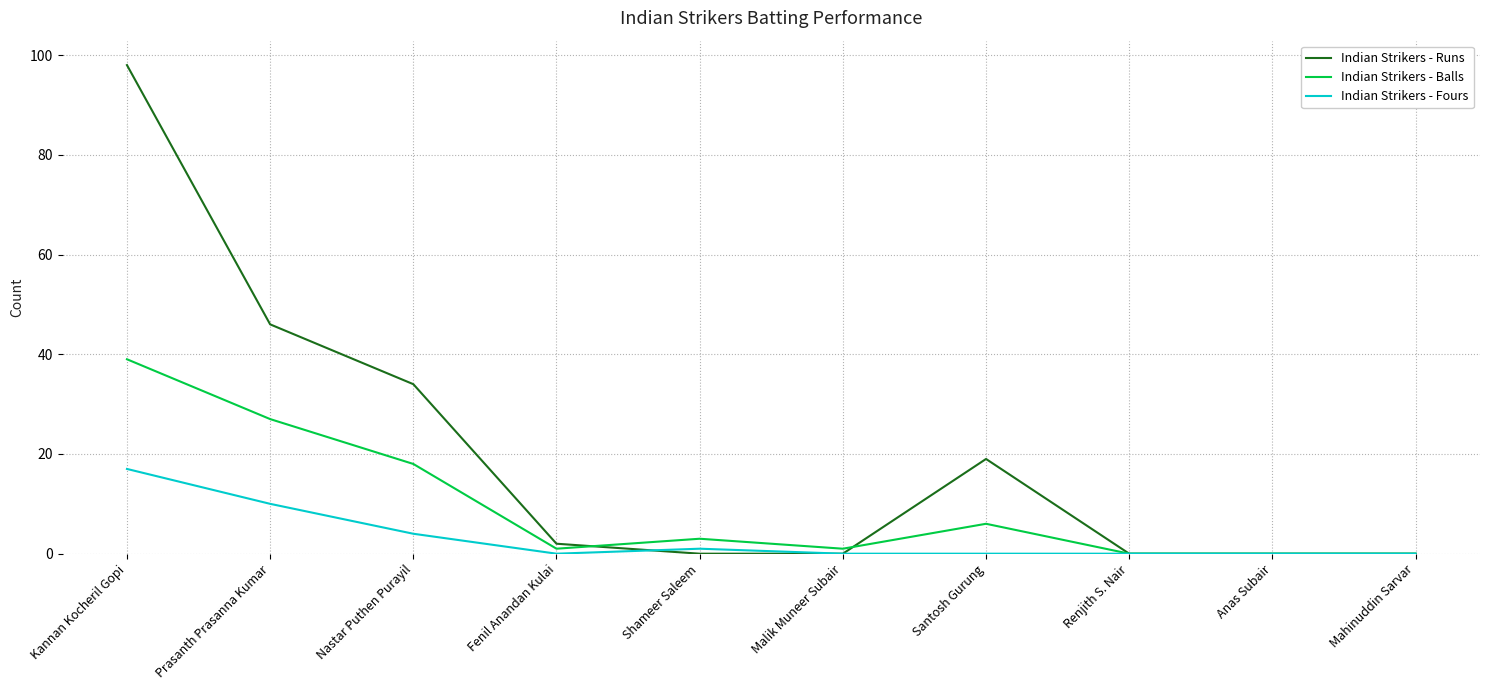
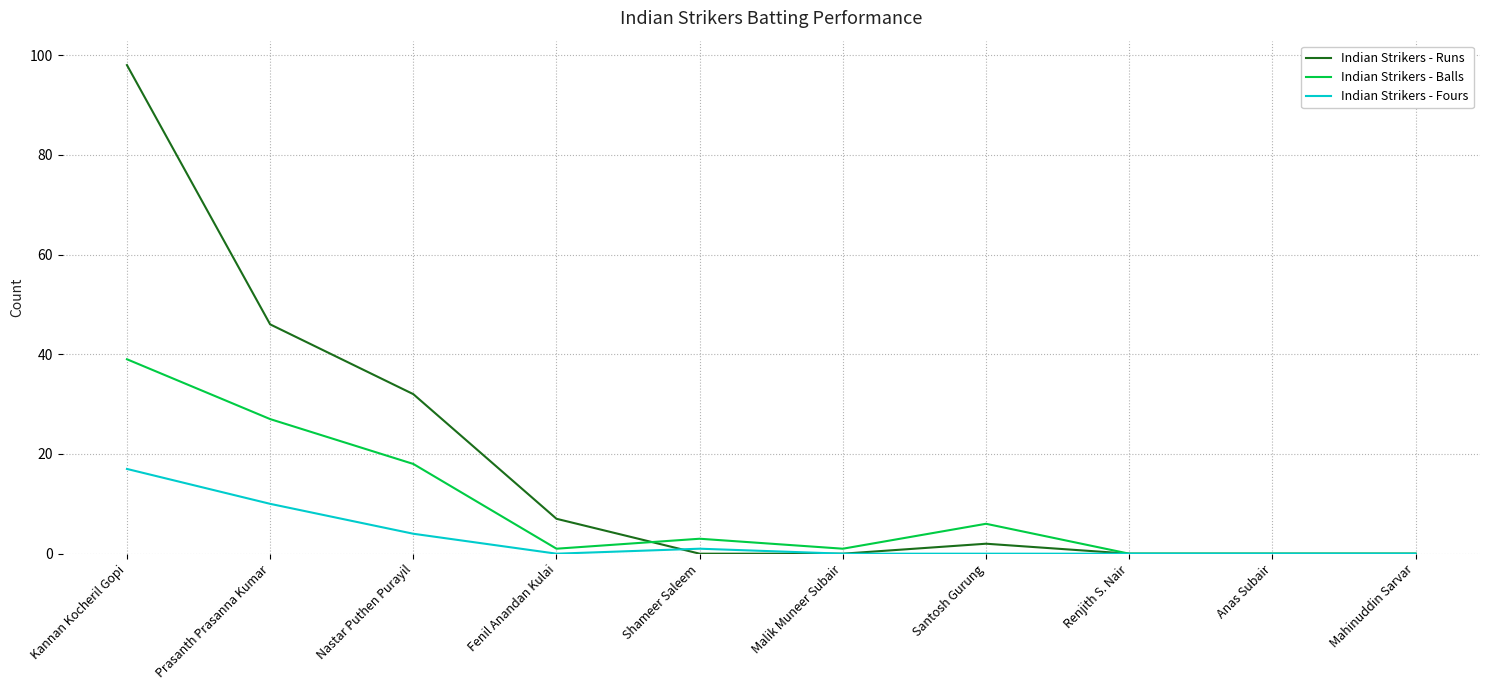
Indian Strikers - Runs, Nastar Puthen Purayil: 34 -> 32
Indian Strikers - Runs, Fenil Anandan Kulai: 2 -> 7
Indian Strikers - Runs, Santosh Gurung: 19 -> 2
